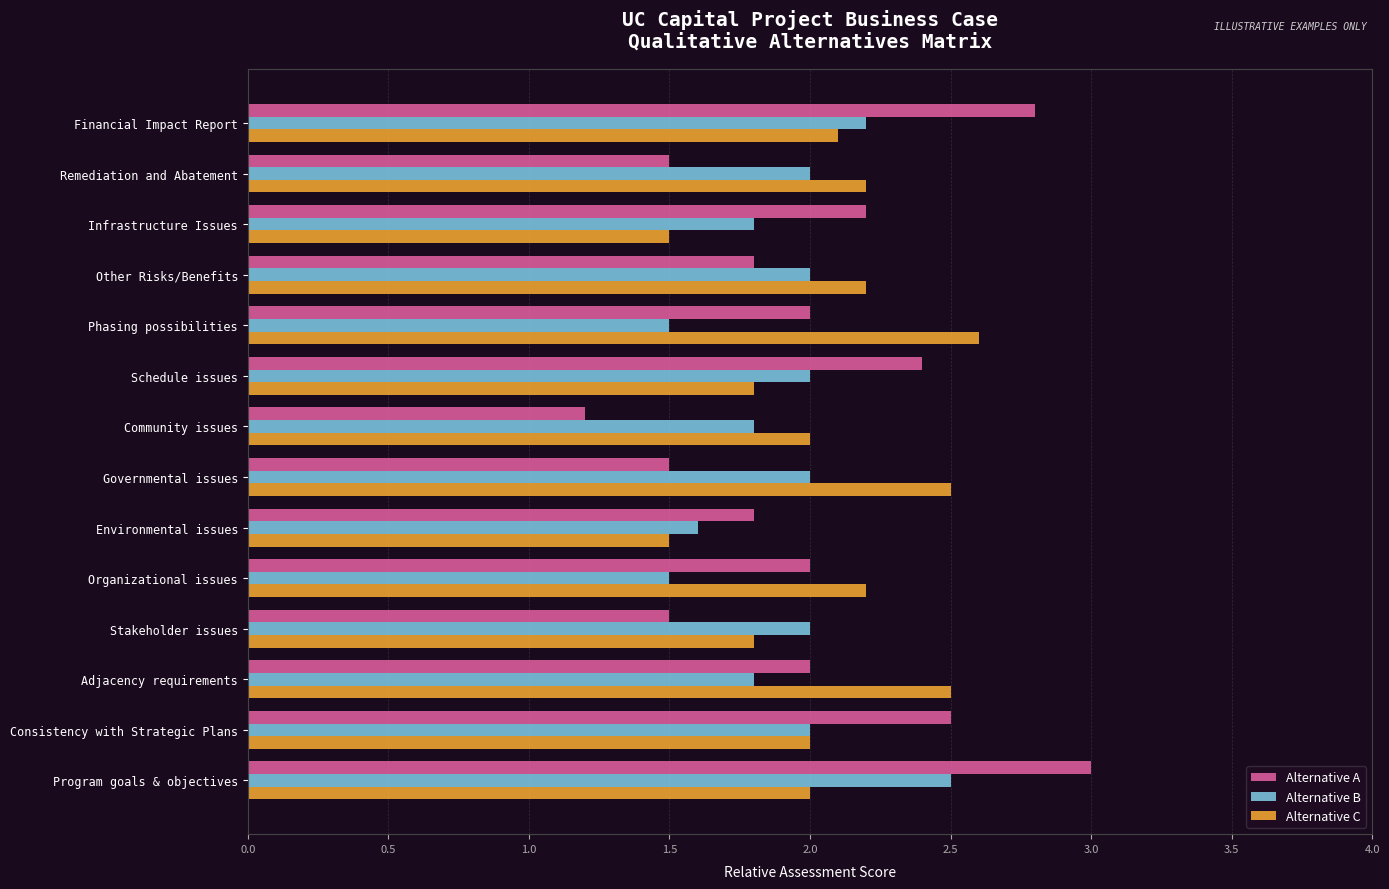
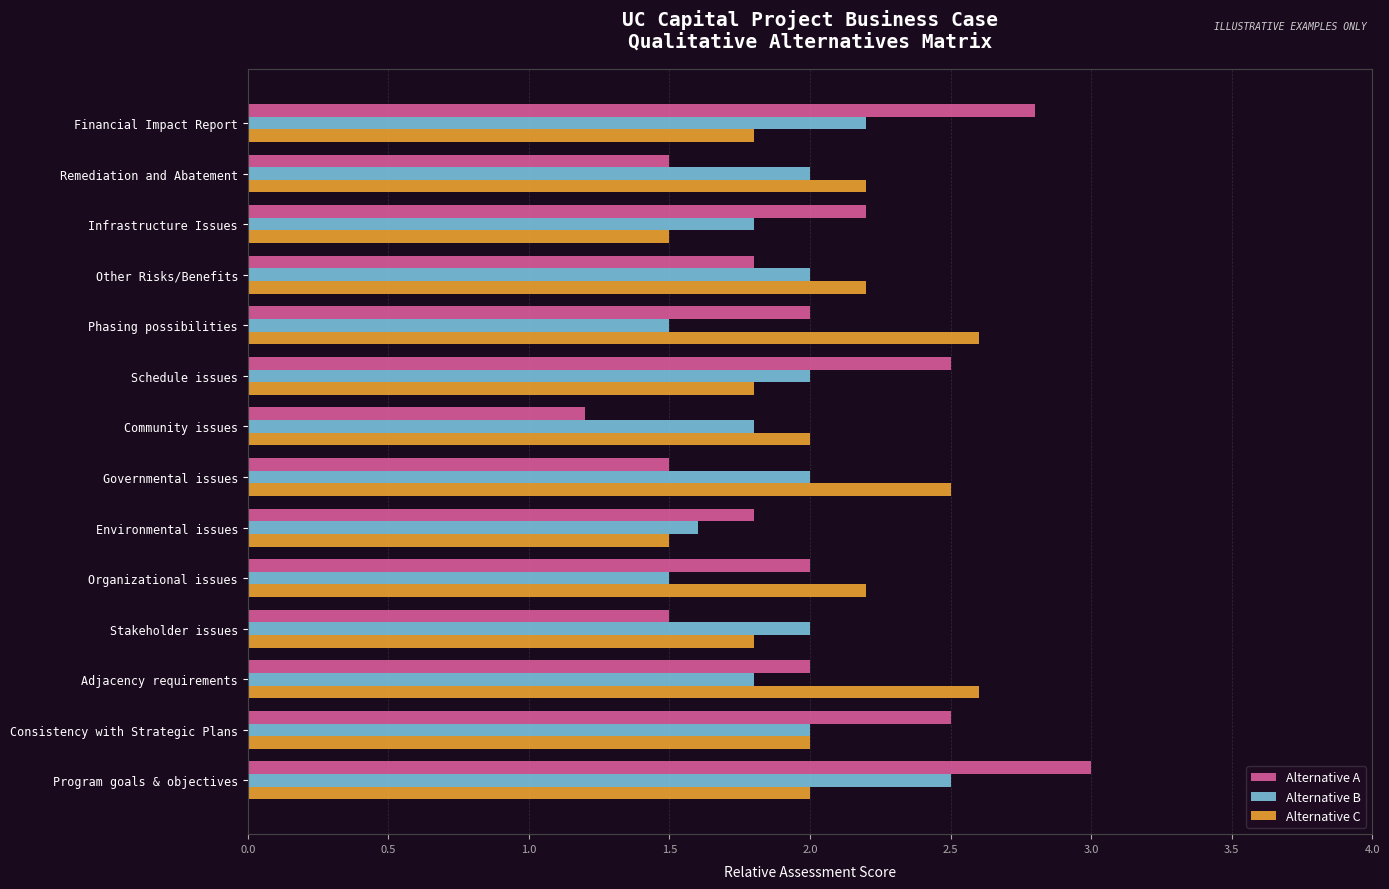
Alternative C, Financial Impact Report: 2.1 -> 1.8
Alternative A, Schedule issues: 2.4 -> 2.5
Alternative C, Adjacency requirements: 2.5 -> 2.6
